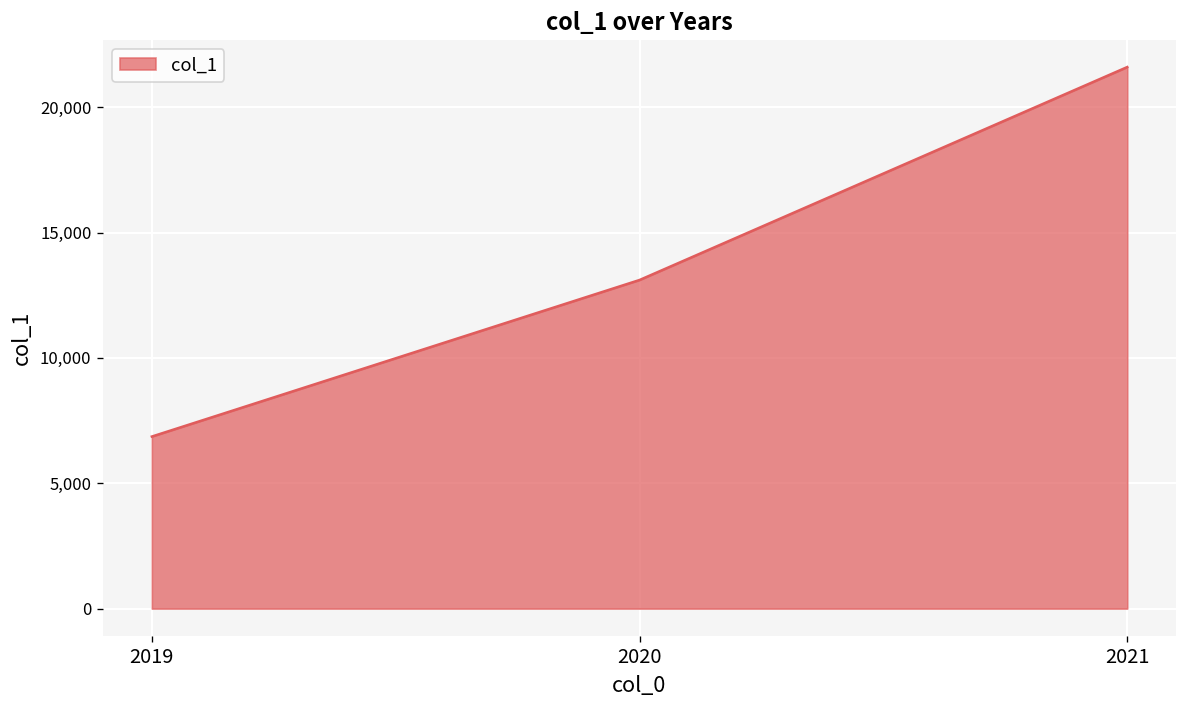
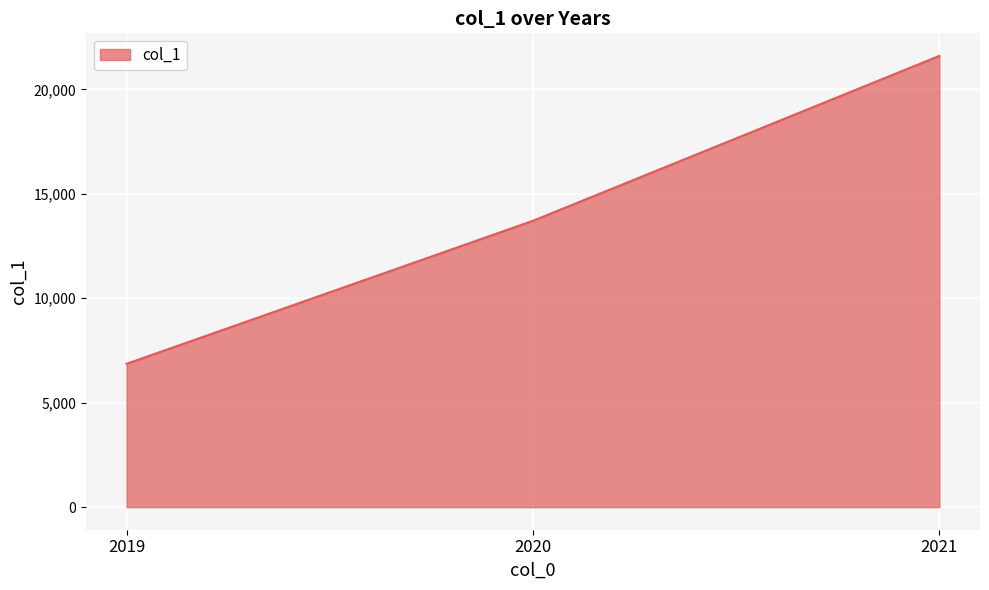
2020: 13,100 -> 13,700
